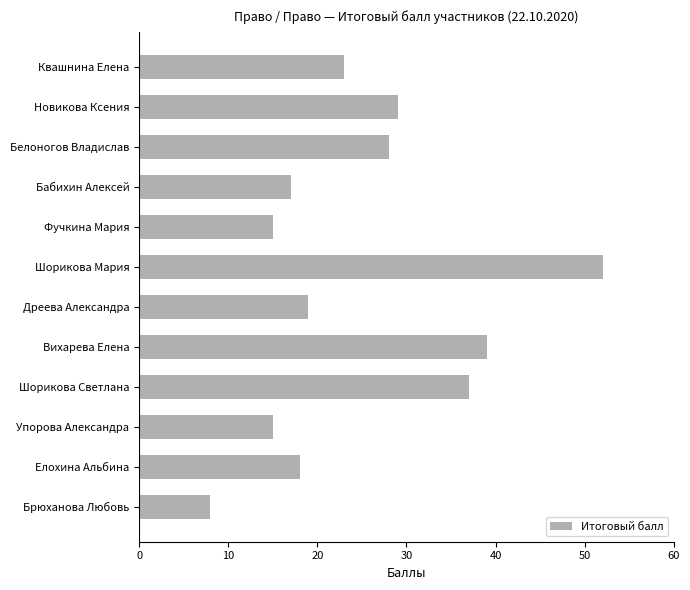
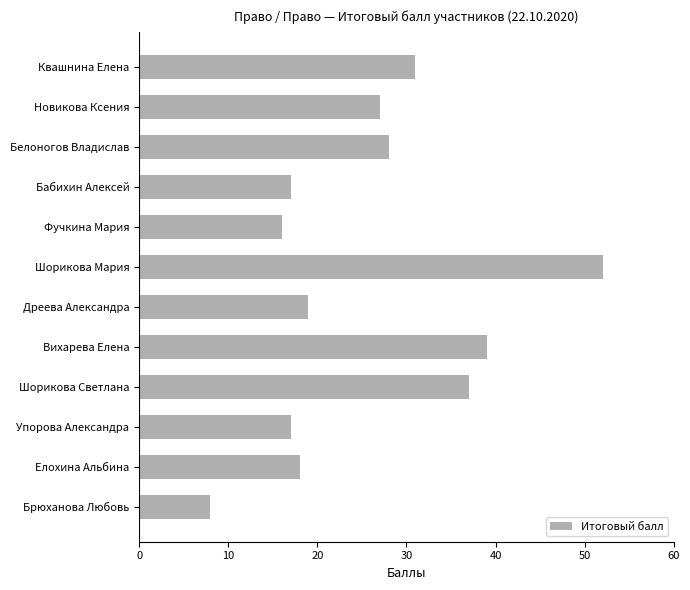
Квашнина Елена: 23 -> 31
Новикова Ксения: 29 -> 27
Фучкина Мария: 15 -> 16
Упорова Александра: 15 -> 17
